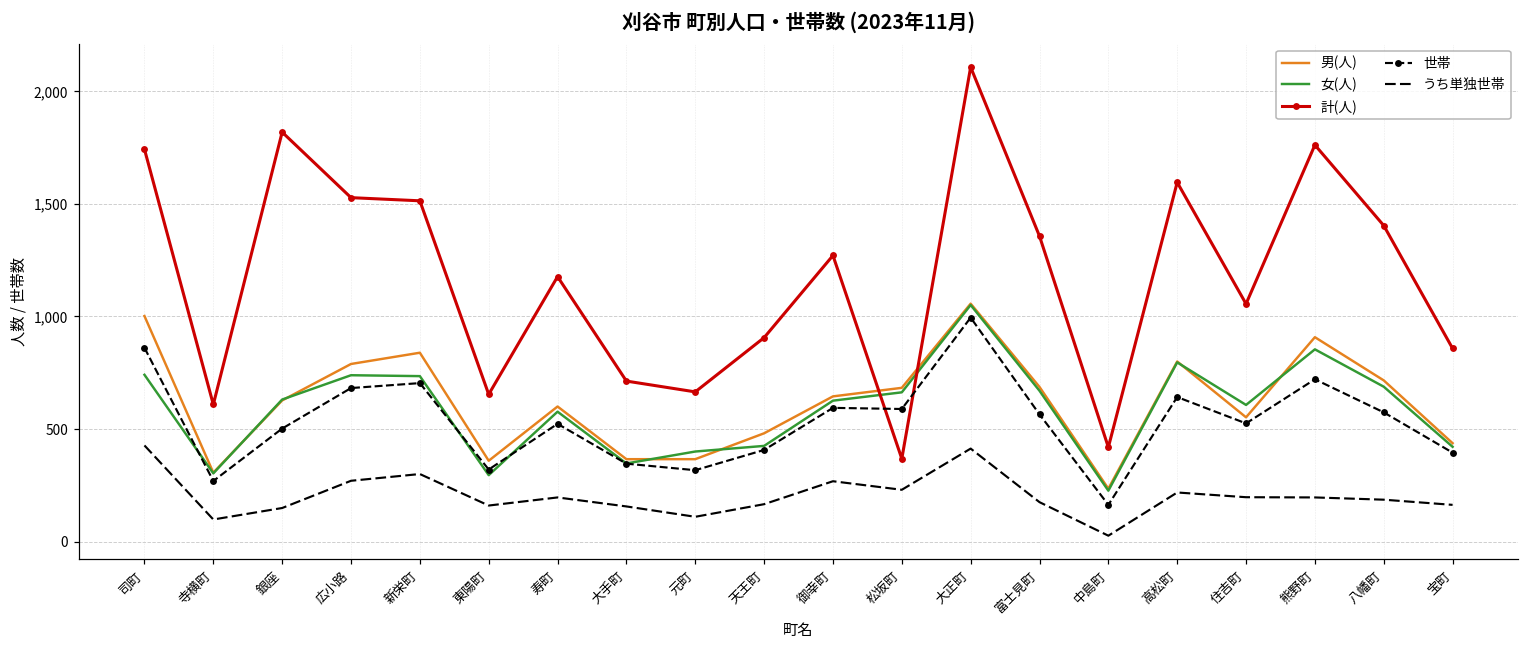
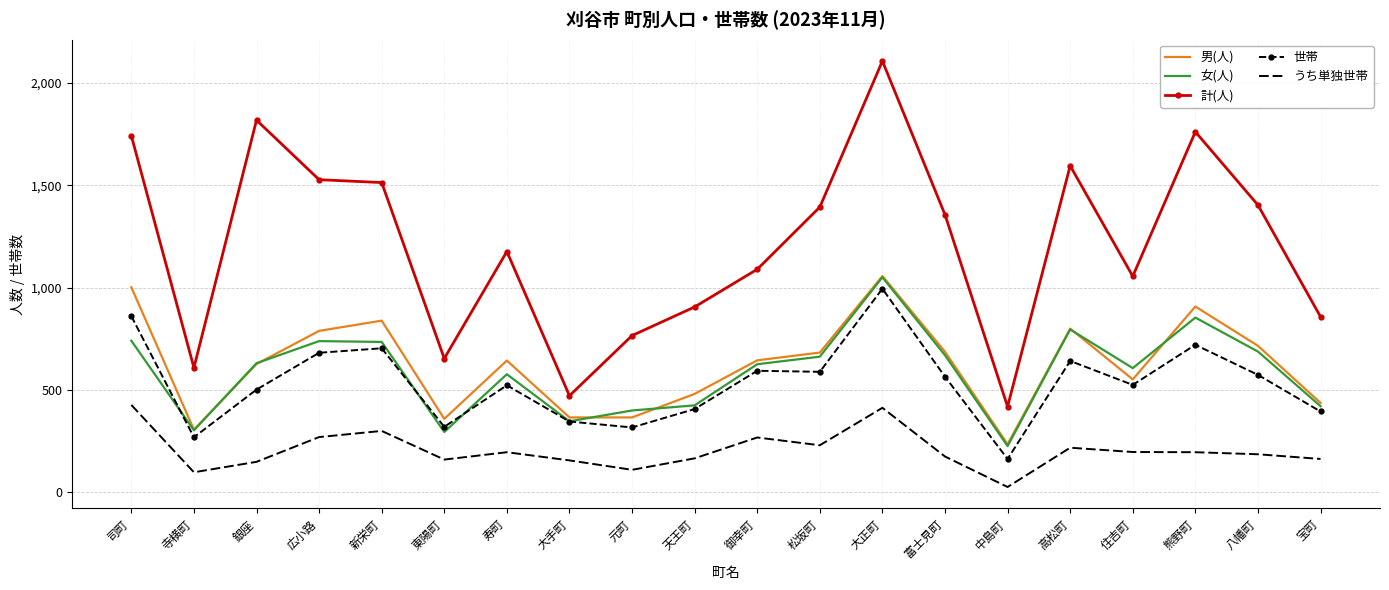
男(人), 寿町: 600 -> 640
計(人), 大手町: 710 -> 470
計(人), 元町: 670 -> 770
計(人), 御幸町: 1,270 -> 1,090
計(人), 松坂町: 370 -> 1,390
